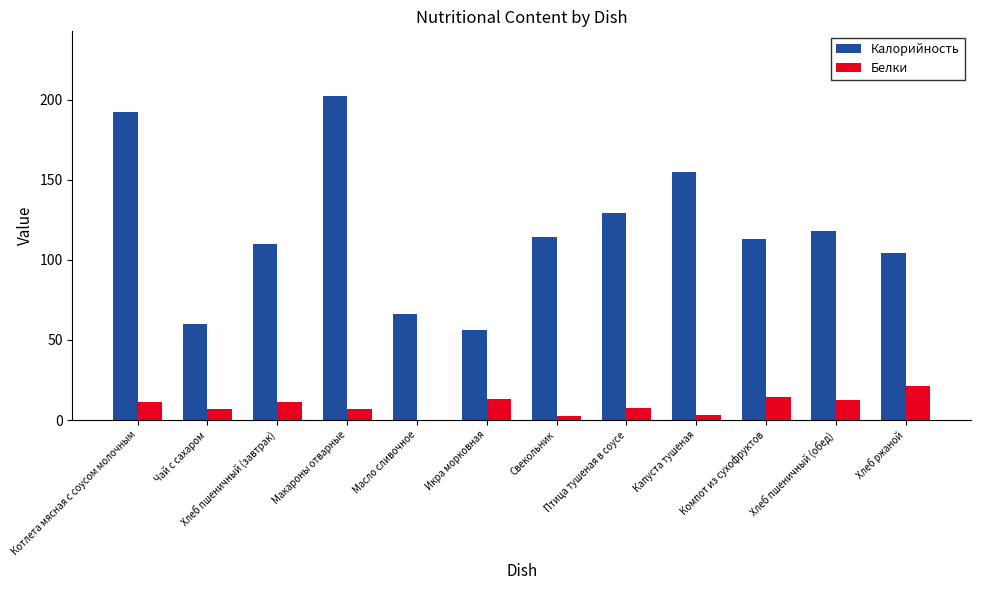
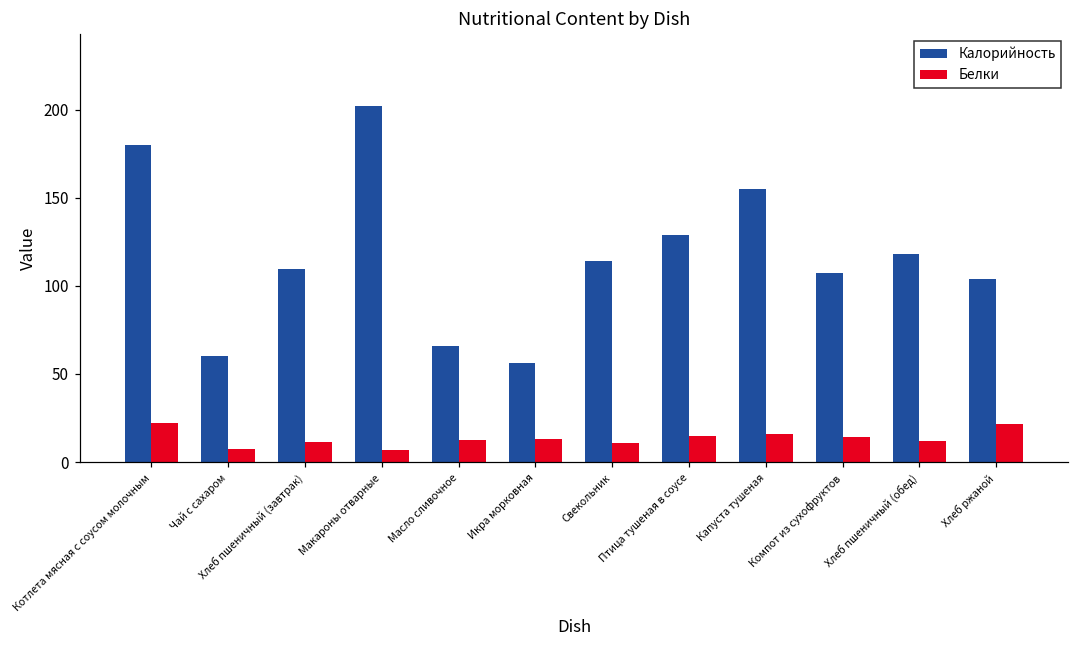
Калорийность, Котлета мясная с соусом молочным: 192 -> 180
Белки, Котлета мясная с соусом молочным: 11 -> 22
Белки, Масло сливочное: 0 -> 13
Белки, Свекольник: 2 -> 11
Белки, Птица тушеная в соусе: 7 -> 15
Белки, Капуста тушеная: 3 -> 16
Калорийность, Компот из сухофруктов: 113 -> 107
